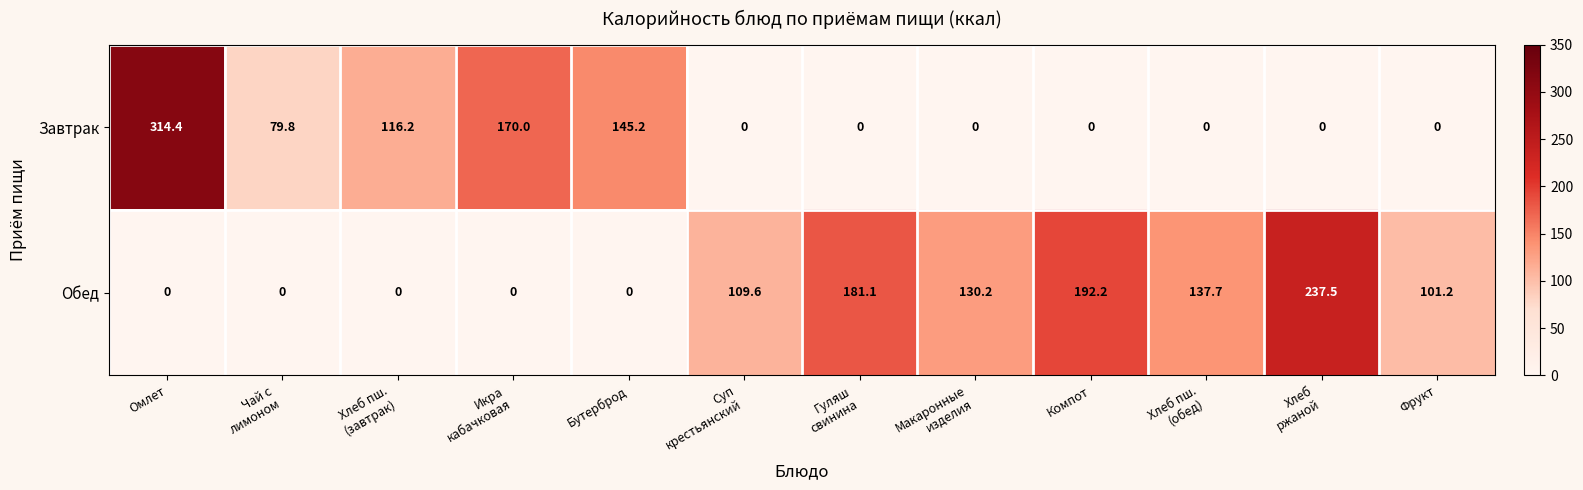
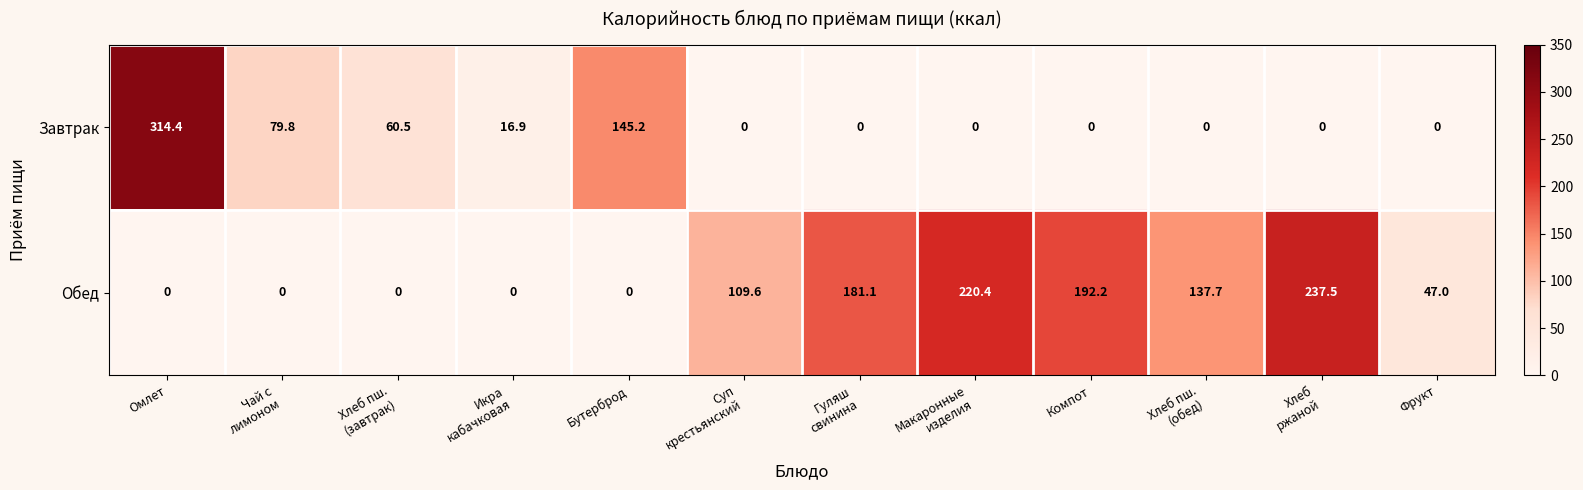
Завтрак, Хлеб пш. (завтрак): 116.2 -> 60.5
Завтрак, Икра кабачковая: 170.0 -> 16.9
Обед, Макаронные изделия: 130.2 -> 220.4
Обед, Фрукт: 101.2 -> 47.0
